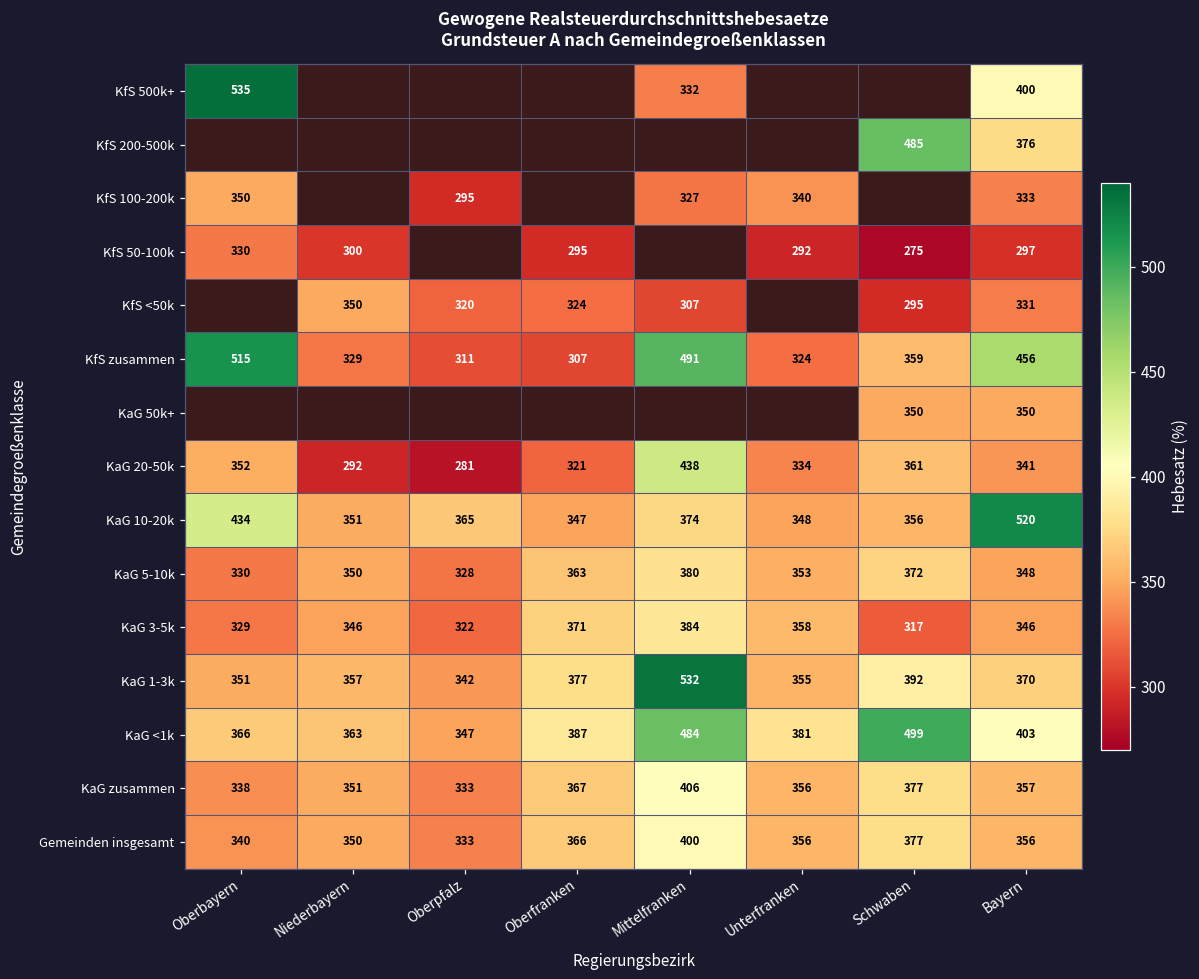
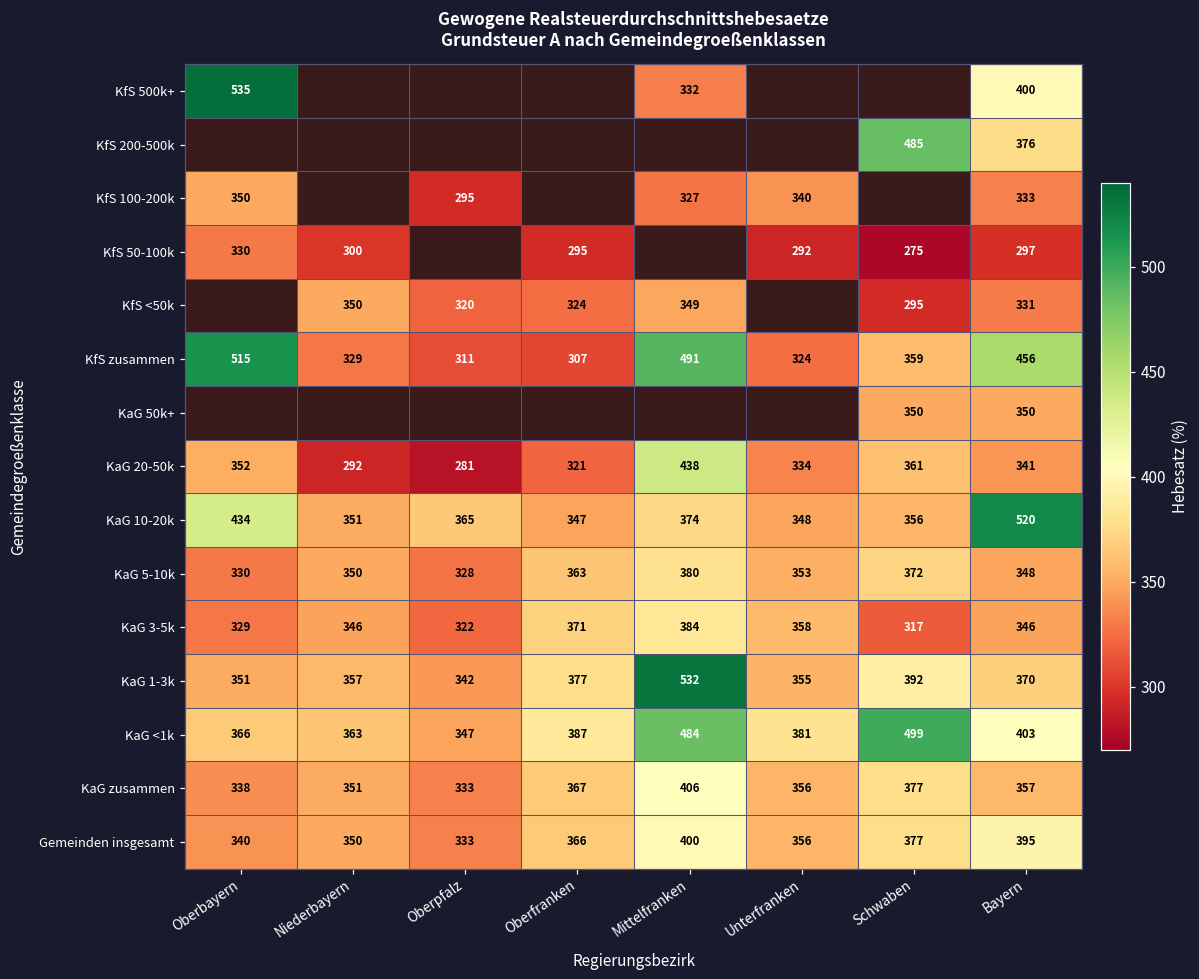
KfS <50k, Mittelfranken: 307 -> 349
Gemeinden insgesamt, Bayern: 356 -> 395
